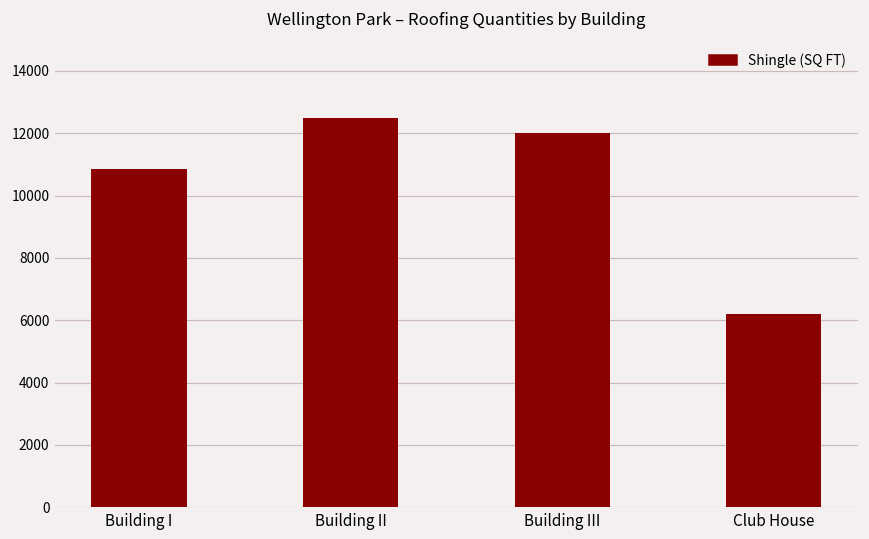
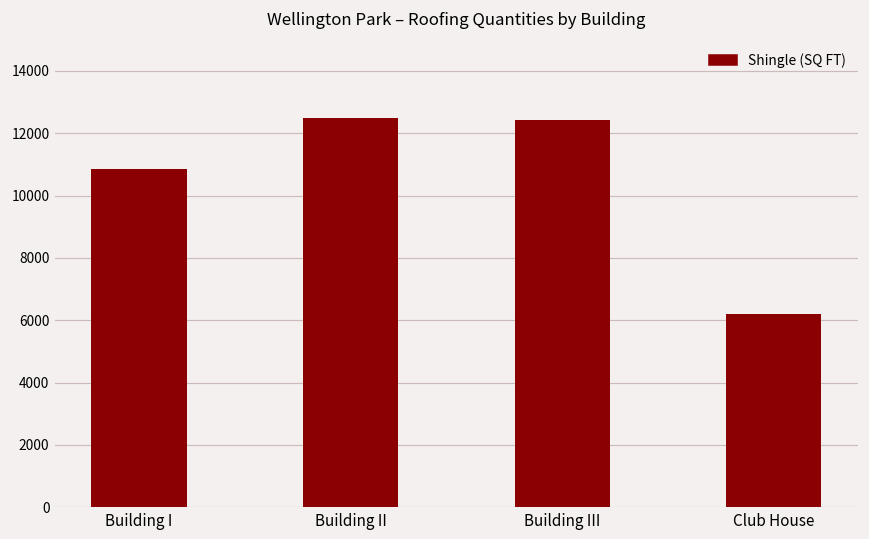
Building III: 12000 -> 12400
